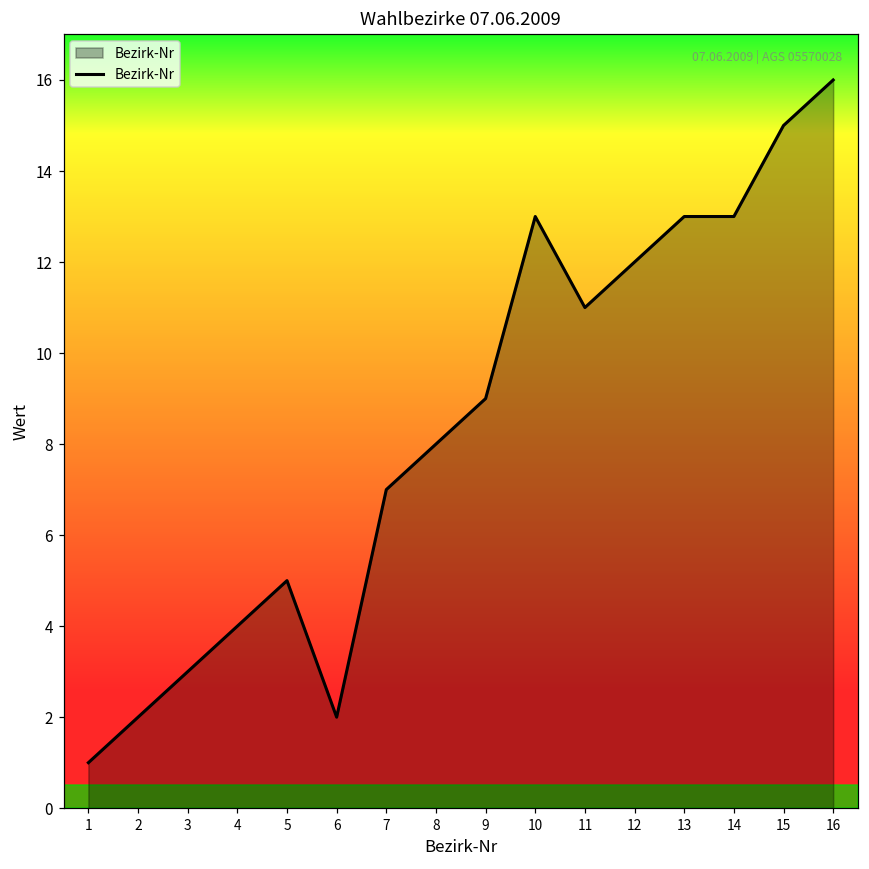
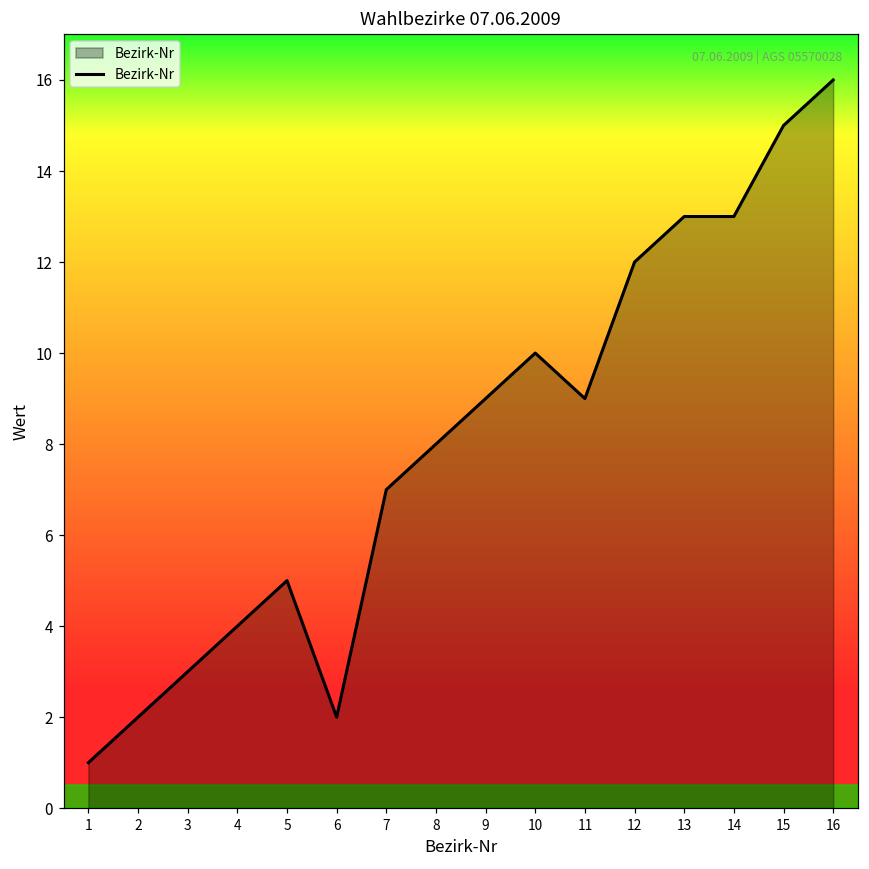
10: 13 -> 10
11: 11 -> 9
